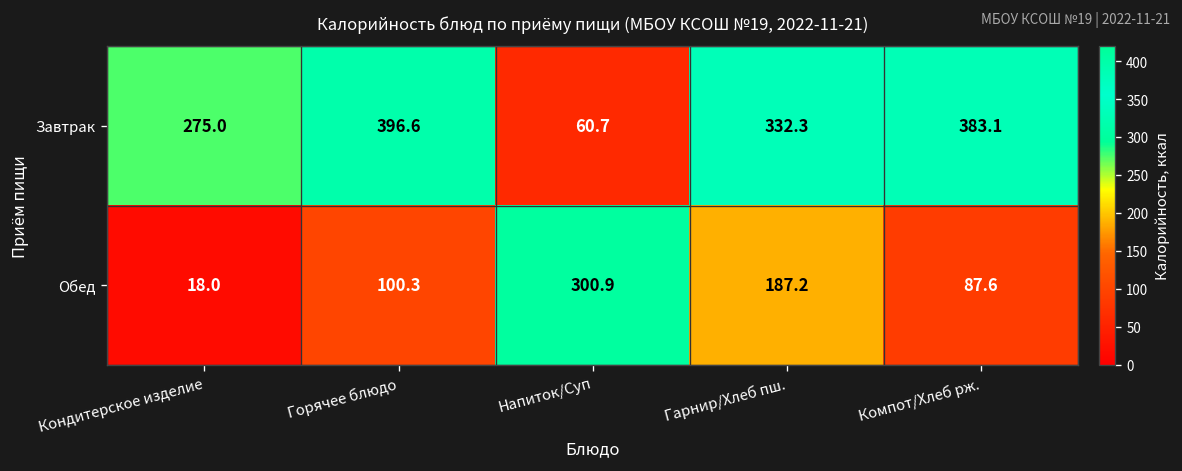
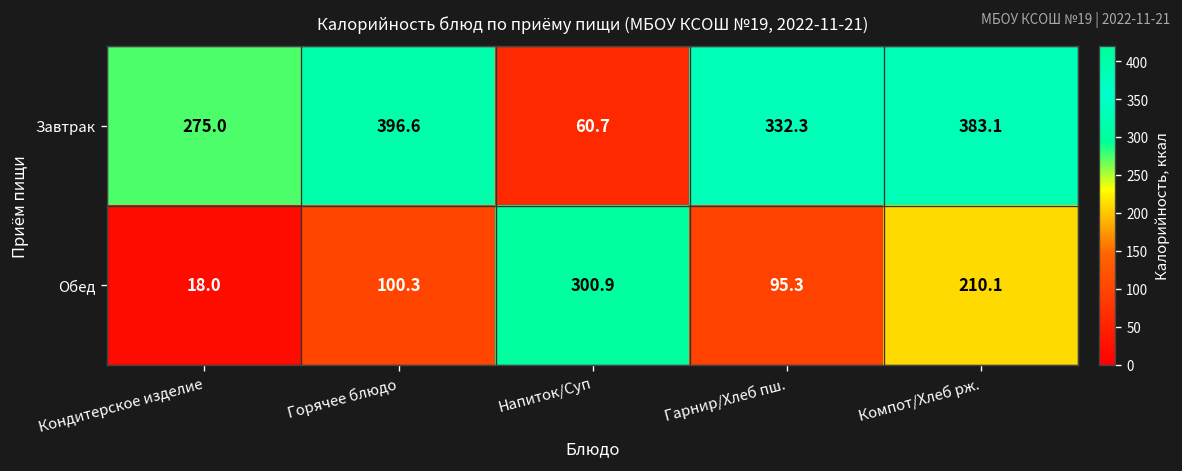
Обед, Гарнир/Хлеб пш.: 187.2 -> 95.3
Обед, Компот/Хлеб рж.: 87.6 -> 210.1
